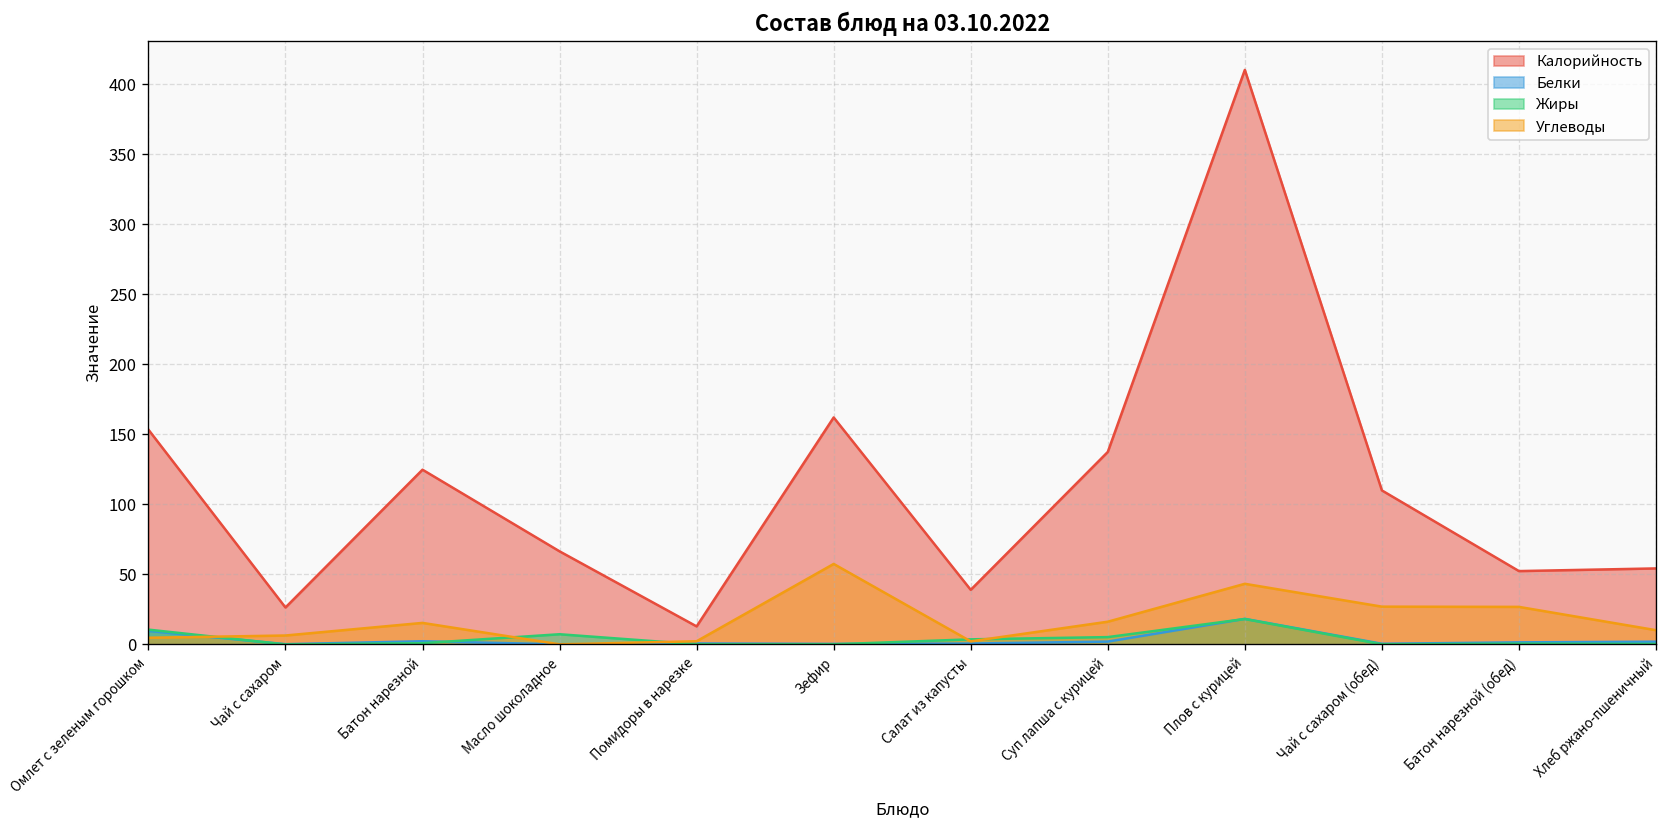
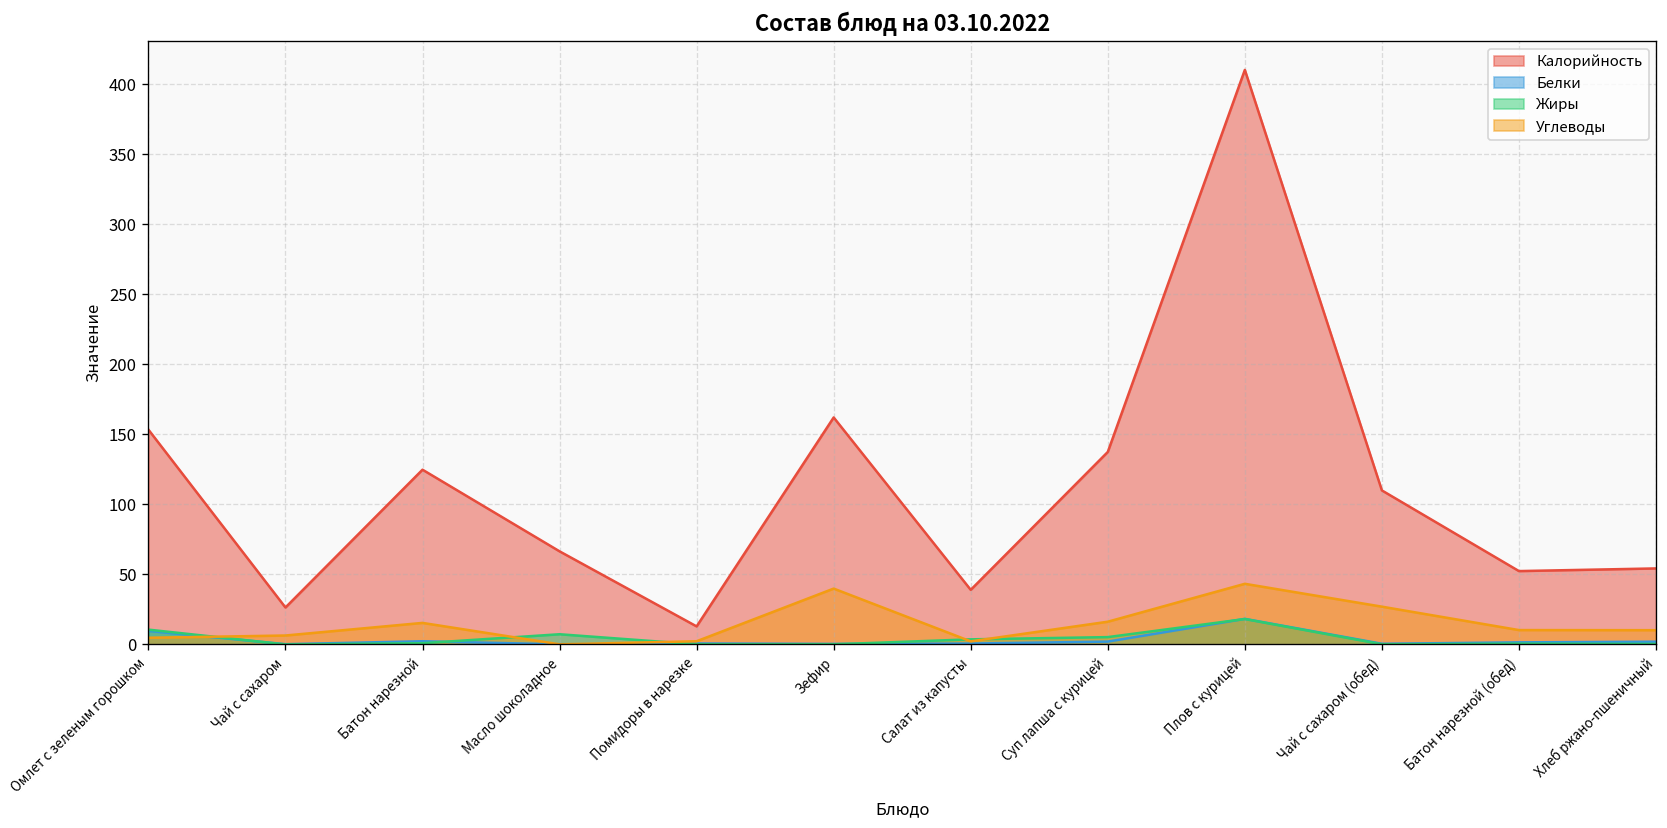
Углеводы, Зефир: 58 -> 40
Углеводы, Батон нарезной (обед): 27 -> 10
